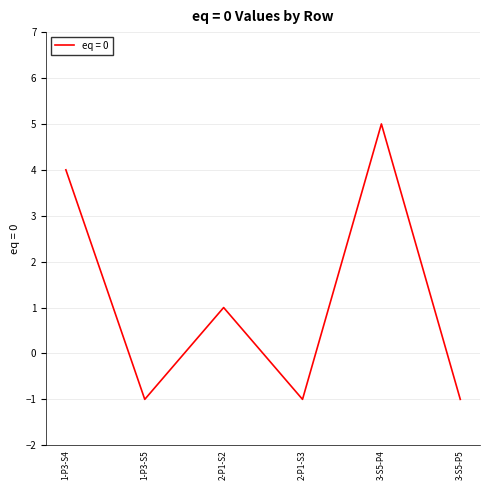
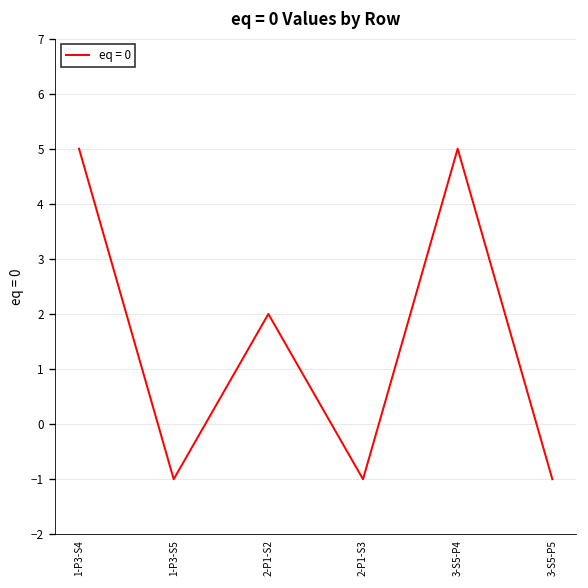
1-P3-S4: 4 -> 5
2-P1-S2: 1 -> 2
